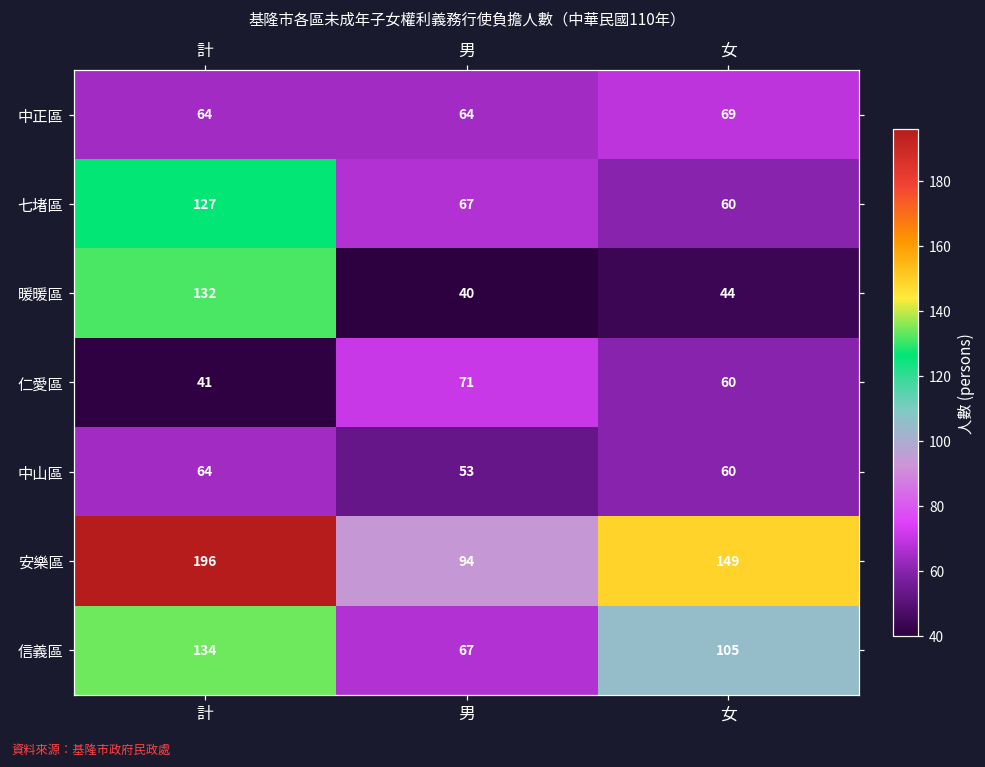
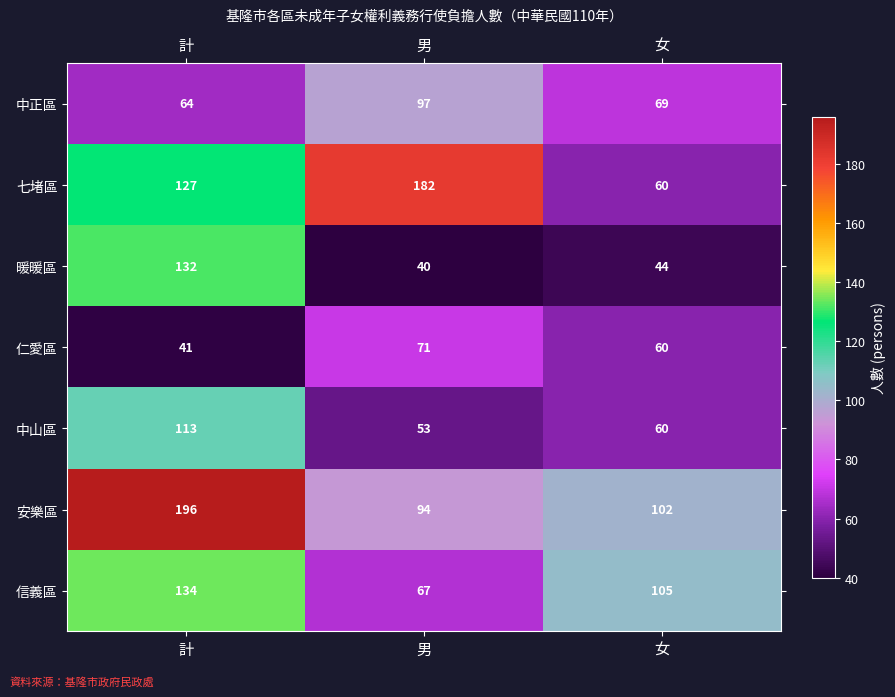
中正區, 男: 64 -> 97
七堵區, 男: 67 -> 182
中山區, 計: 64 -> 113
安樂區, 女: 149 -> 102
